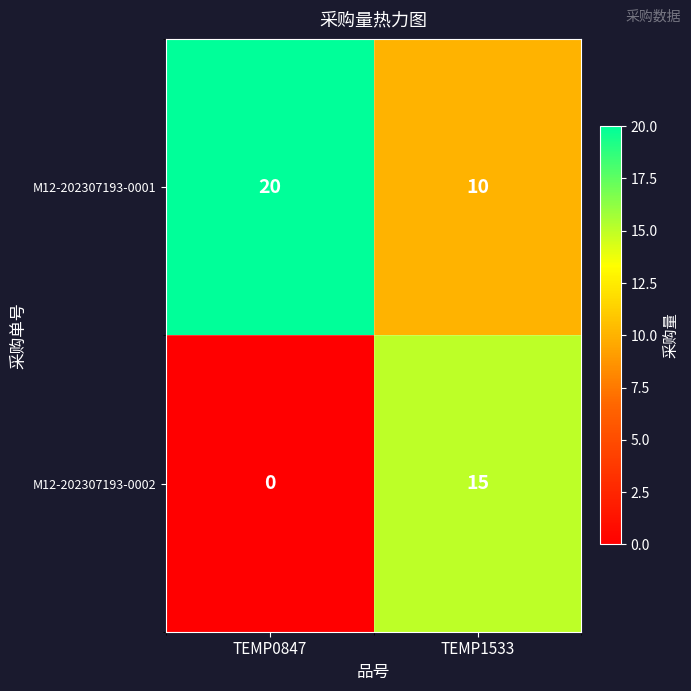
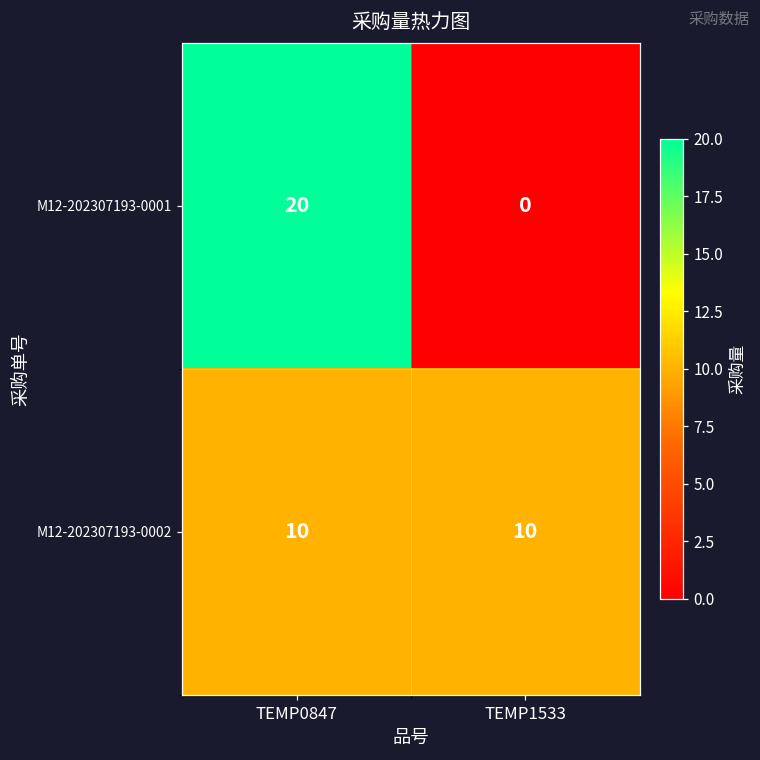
M12-202307193-0001, TEMP1533: 10 -> 0
M12-202307193-0002, TEMP0847: 0 -> 10
M12-202307193-0002, TEMP1533: 15 -> 10
